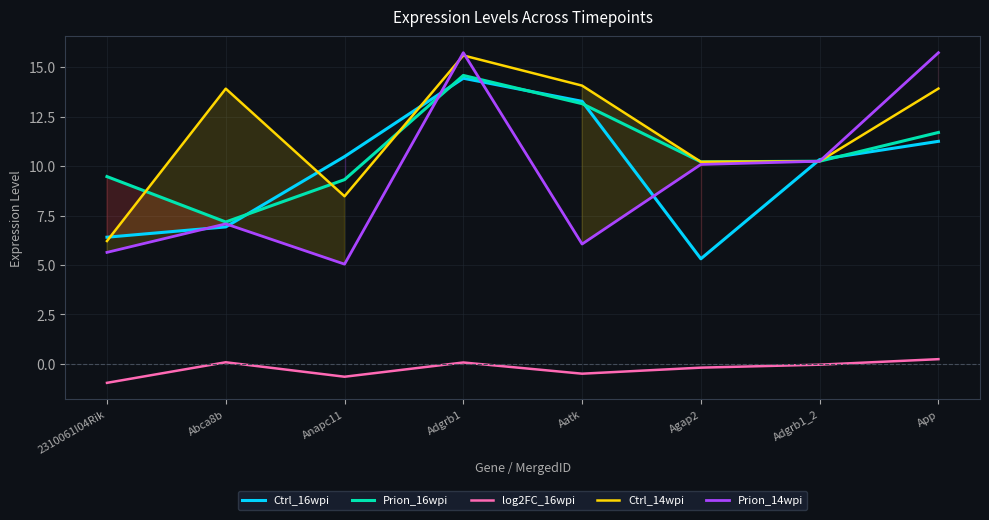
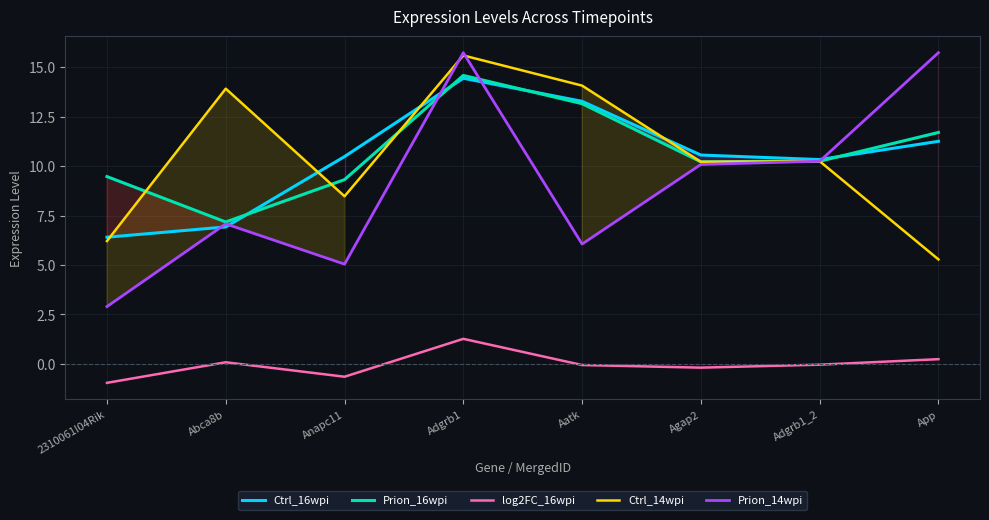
Prion_14wpi, 2310061I04Rik: 5.6 -> 2.9
log2FC_16wpi, Adgrb1: 0.1 -> 1.3
log2FC_16wpi, Aatk: -0.5 -> -0.1
Ctrl_16wpi, Agap2: 5.3 -> 10.6
Ctrl_14wpi, App: 13.9 -> 5.3
